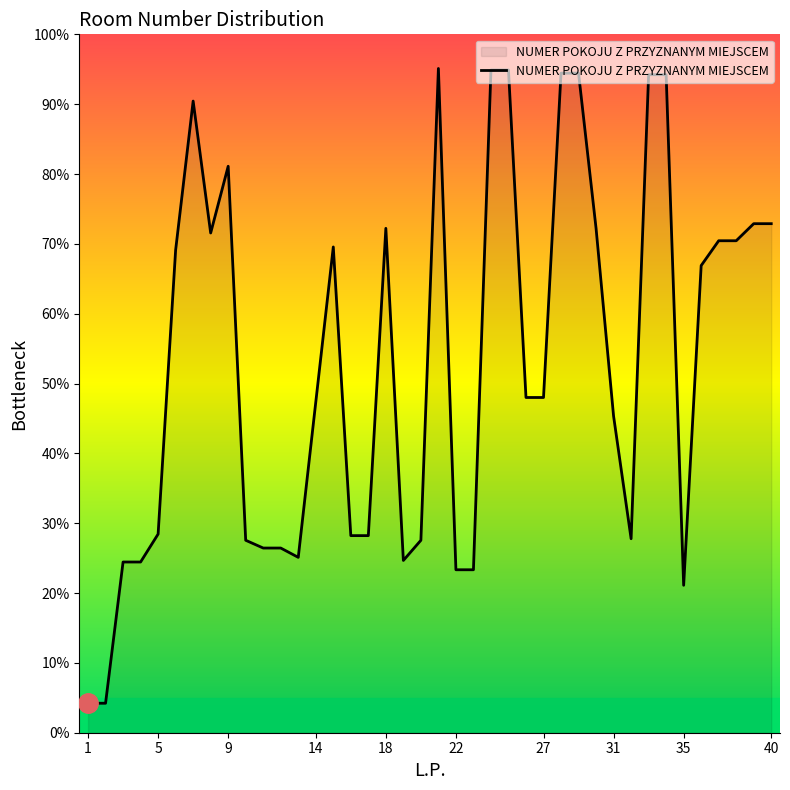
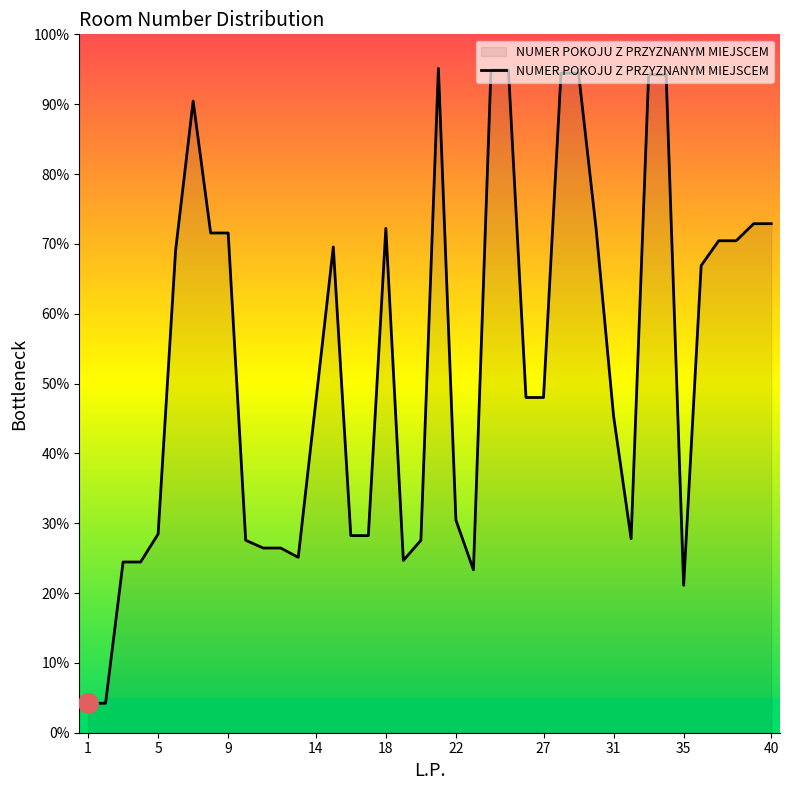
NUMER POKOJU Z PRZYZNANYM MIEJSCEM, 9: 81% -> 72%
NUMER POKOJU Z PRZYZNANYM MIEJSCEM, 22: 23% -> 30%
